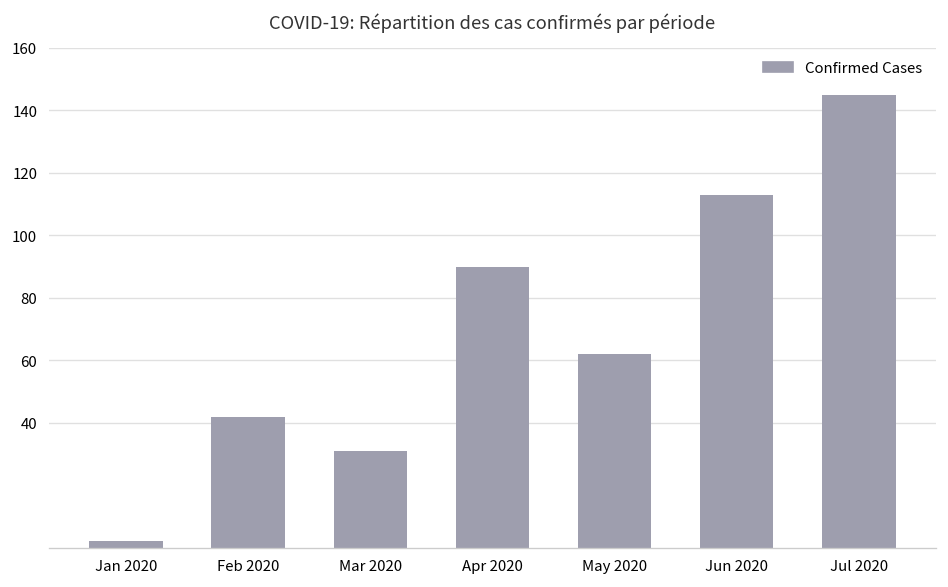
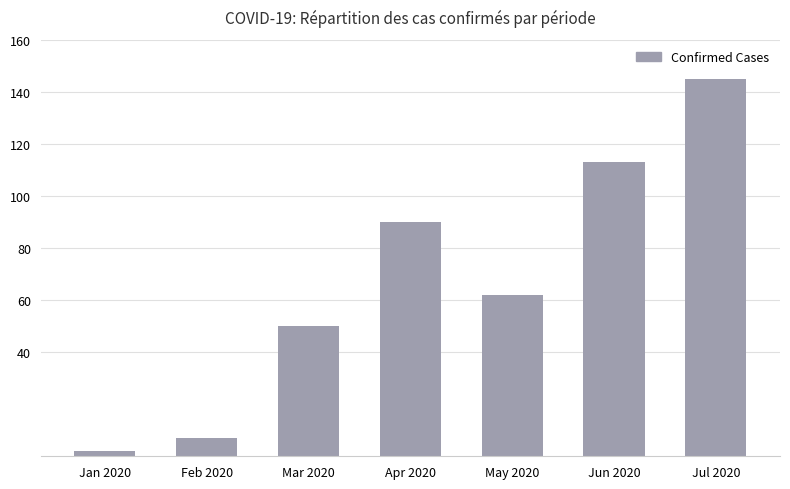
Feb 2020: 42 -> 7
Mar 2020: 31 -> 50
